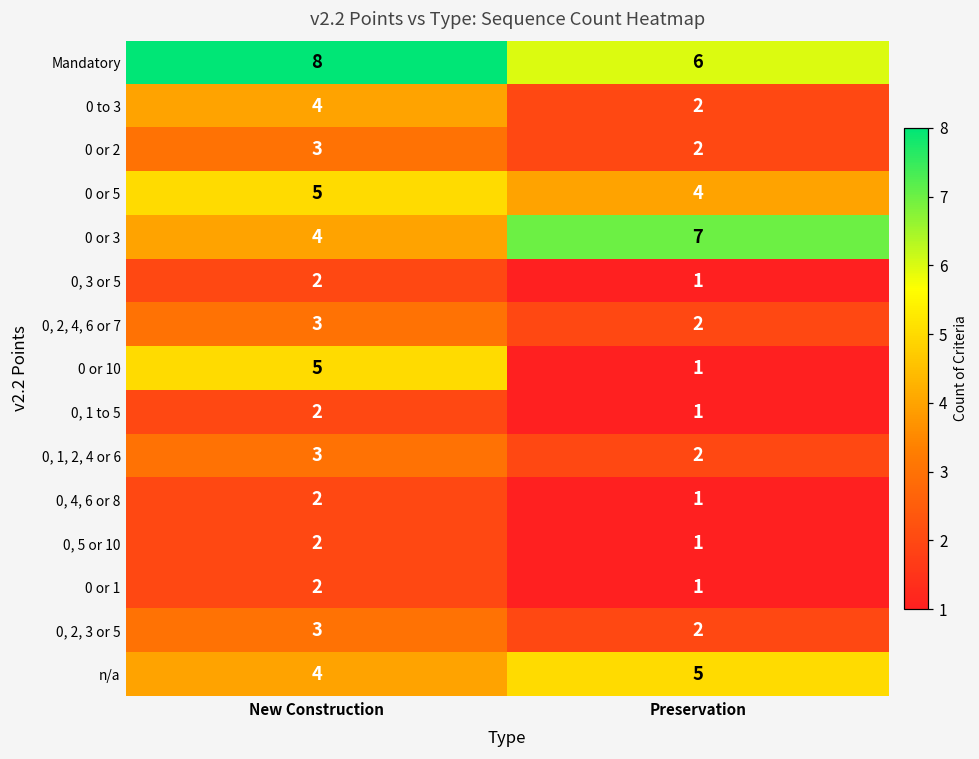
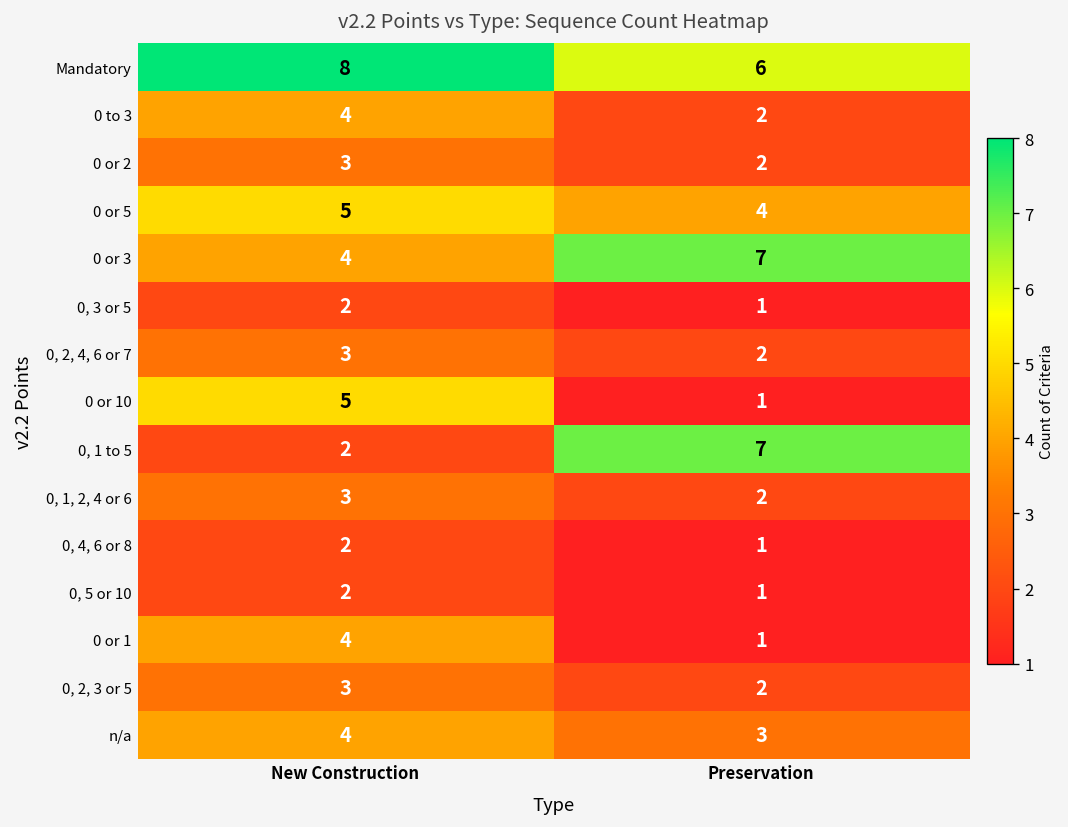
0, 1 to 5, Preservation: 1 -> 7
0 or 1, New Construction: 2 -> 4
n/a, Preservation: 5 -> 3
